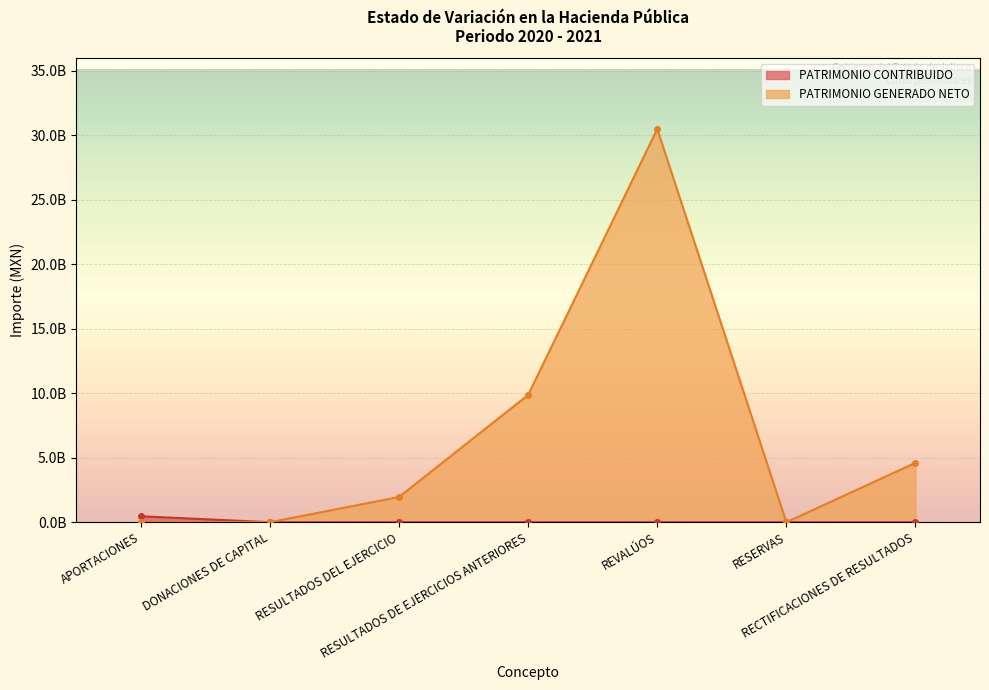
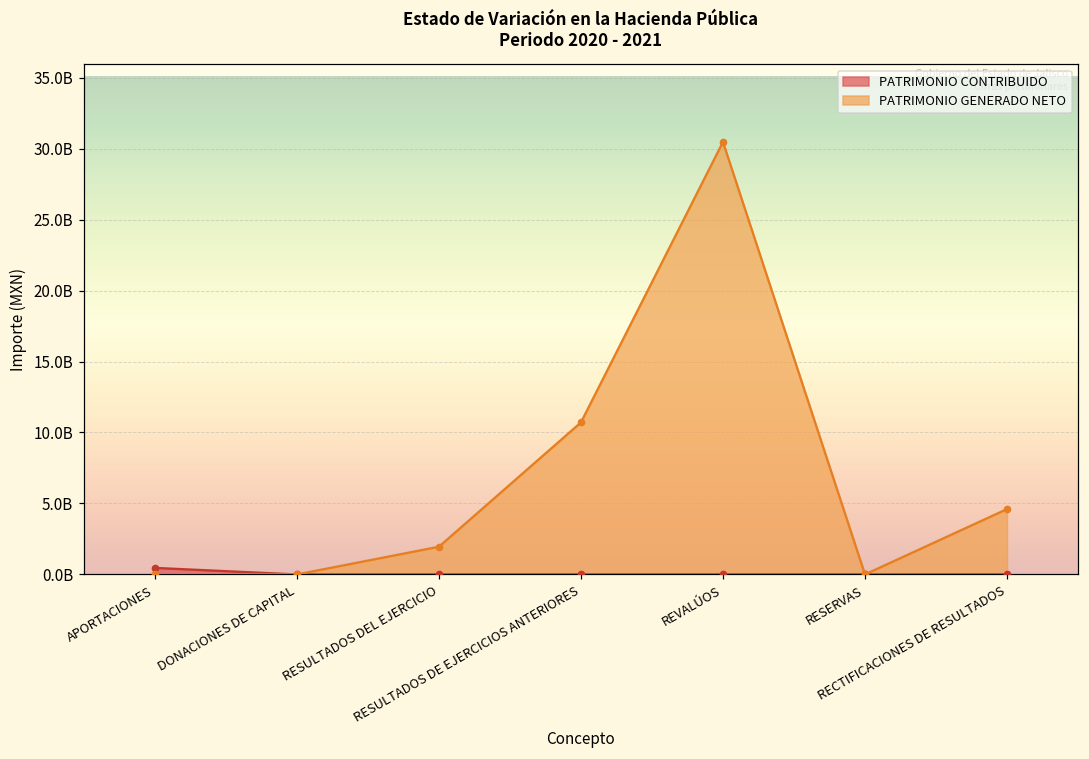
PATRIMONIO GENERADO NETO, RESULTADOS DE EJERCICIOS ANTERIORES: 9900000000 -> 10700000000
